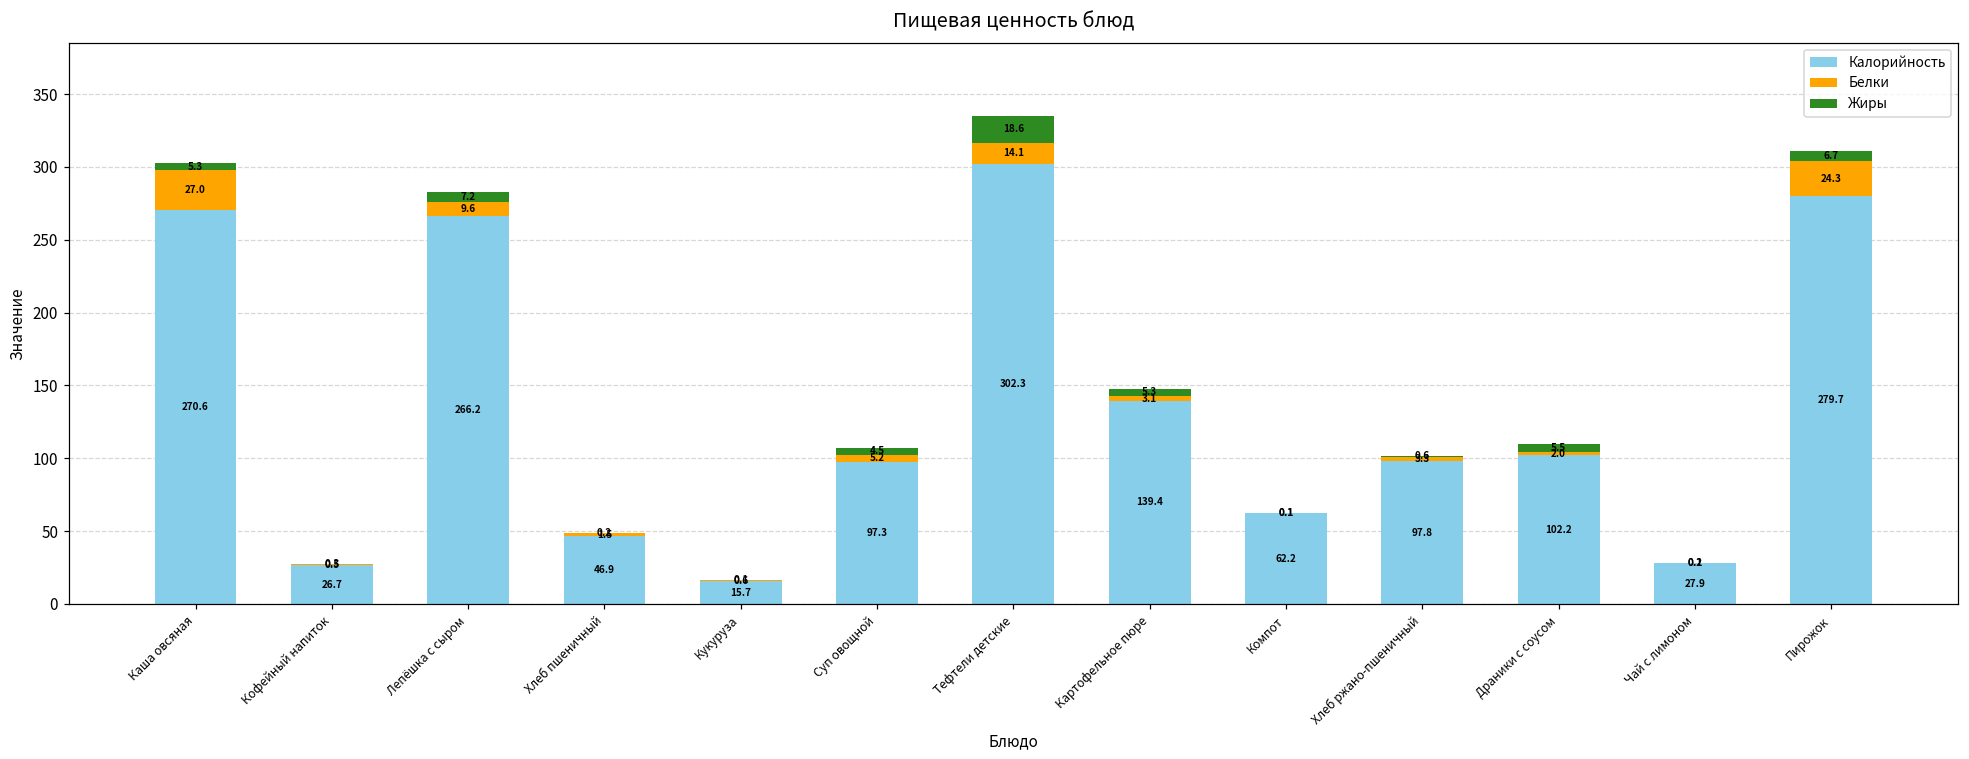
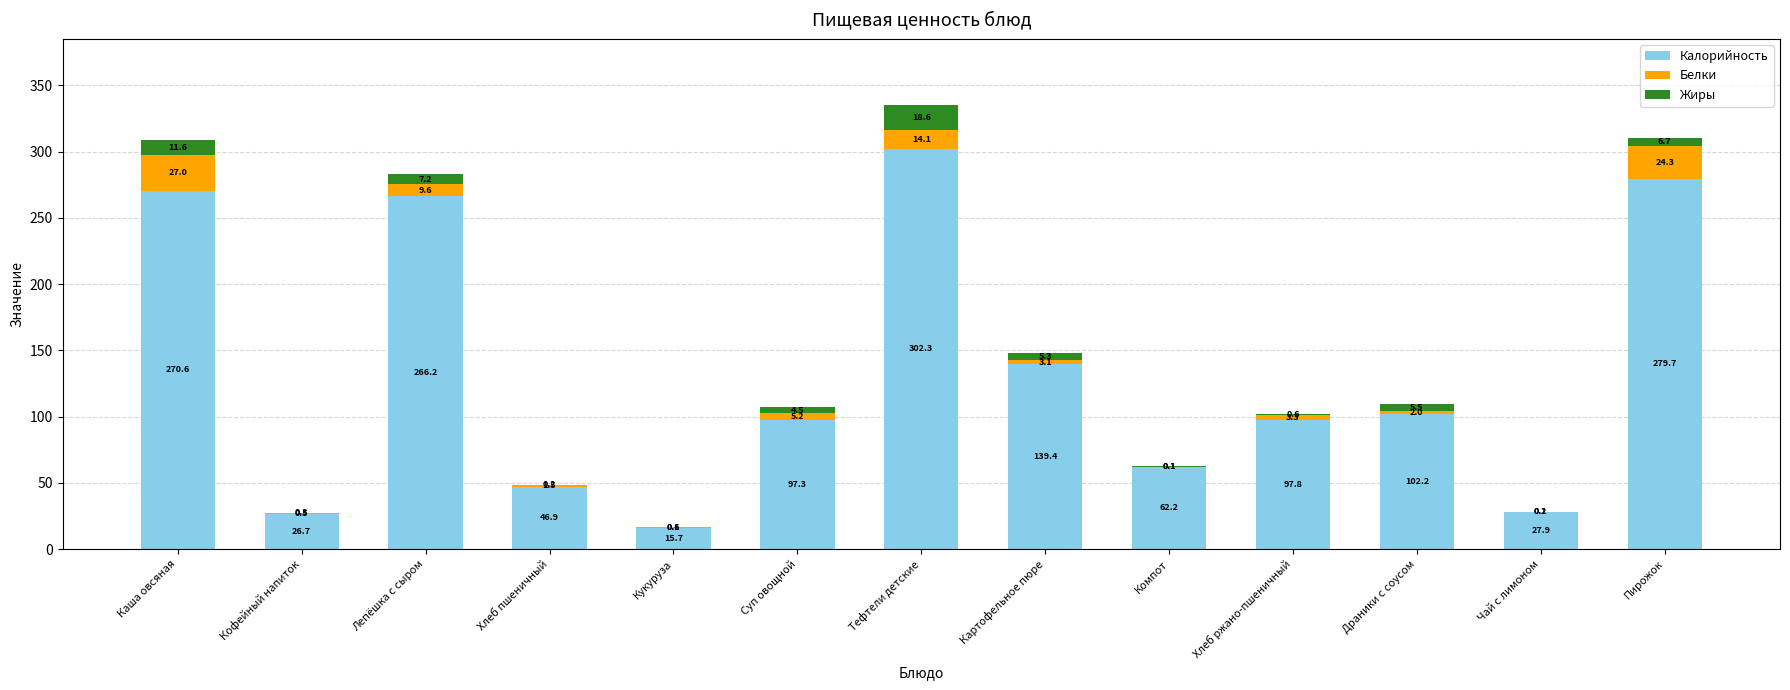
Жиры, Каша овсяная: 5.3 -> 11.6
